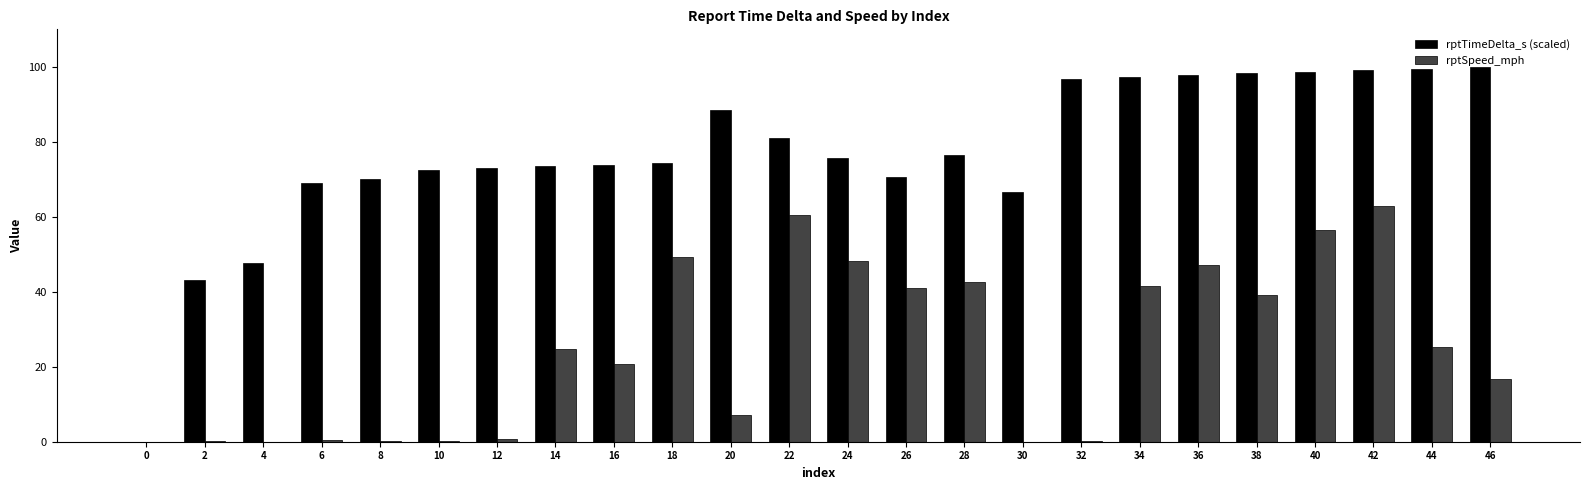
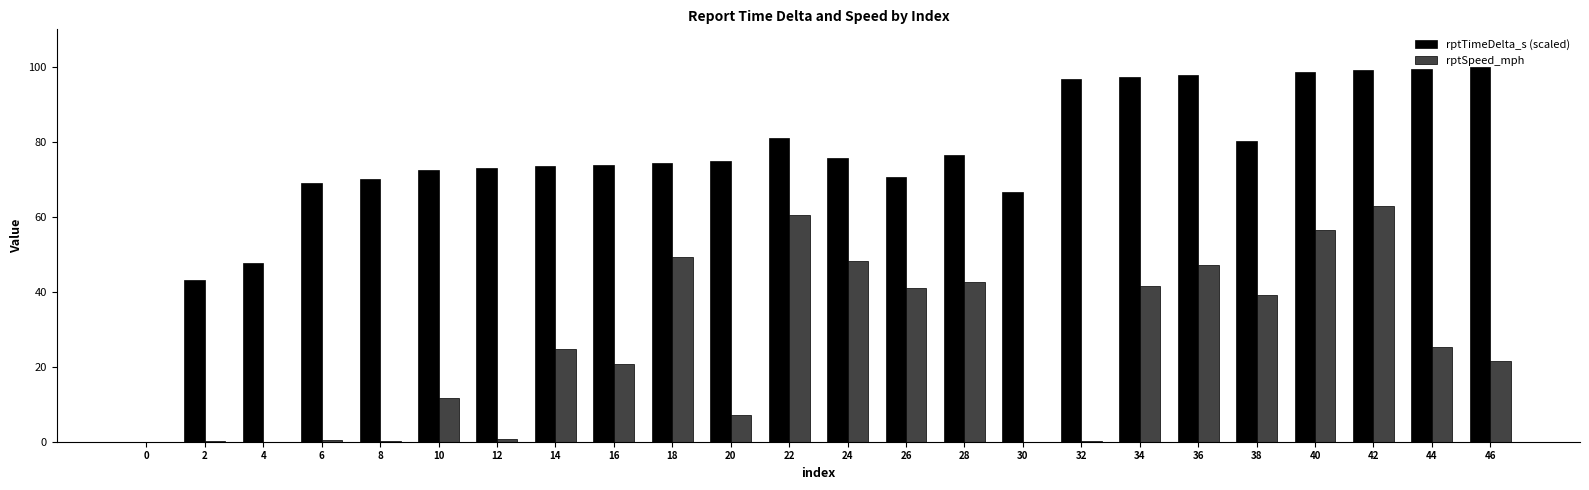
rptSpeed_mph, 10: 0 -> 12
rptTimeDelta_s (scaled), 20: 88 -> 75
rptTimeDelta_s (scaled), 38: 98 -> 80
rptSpeed_mph, 46: 17 -> 21
